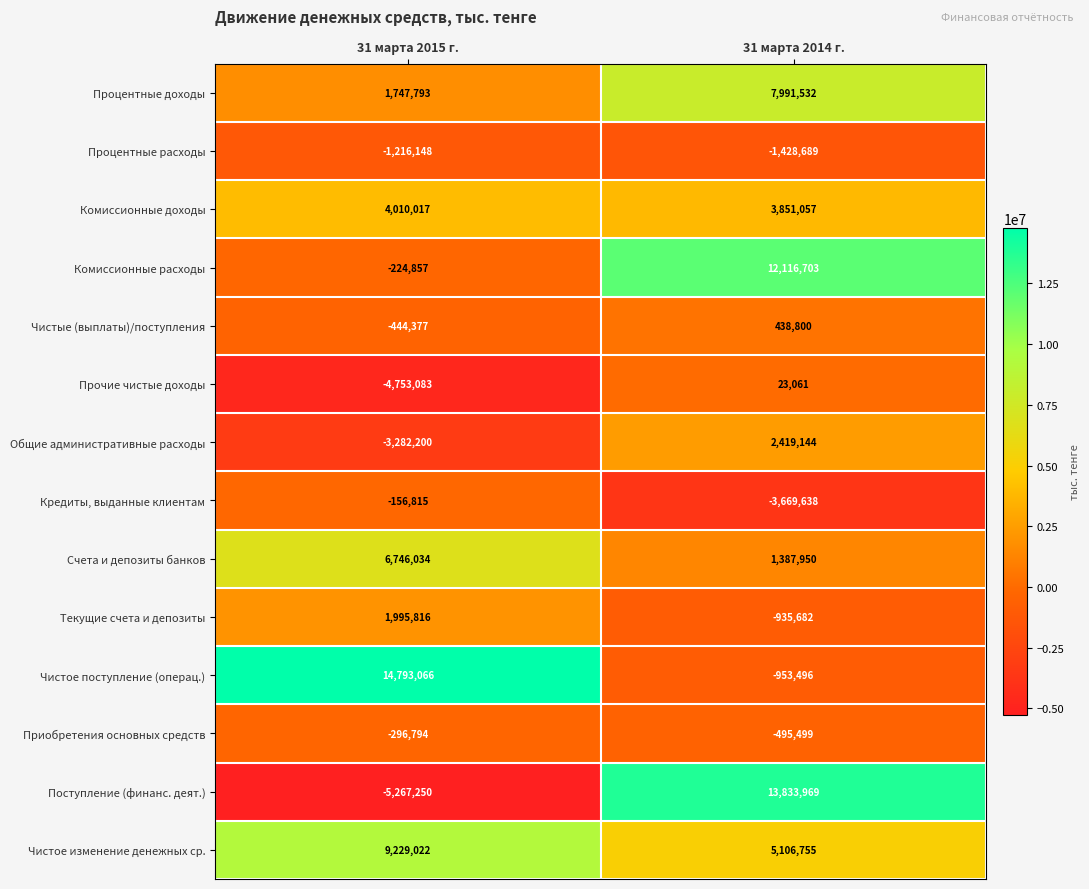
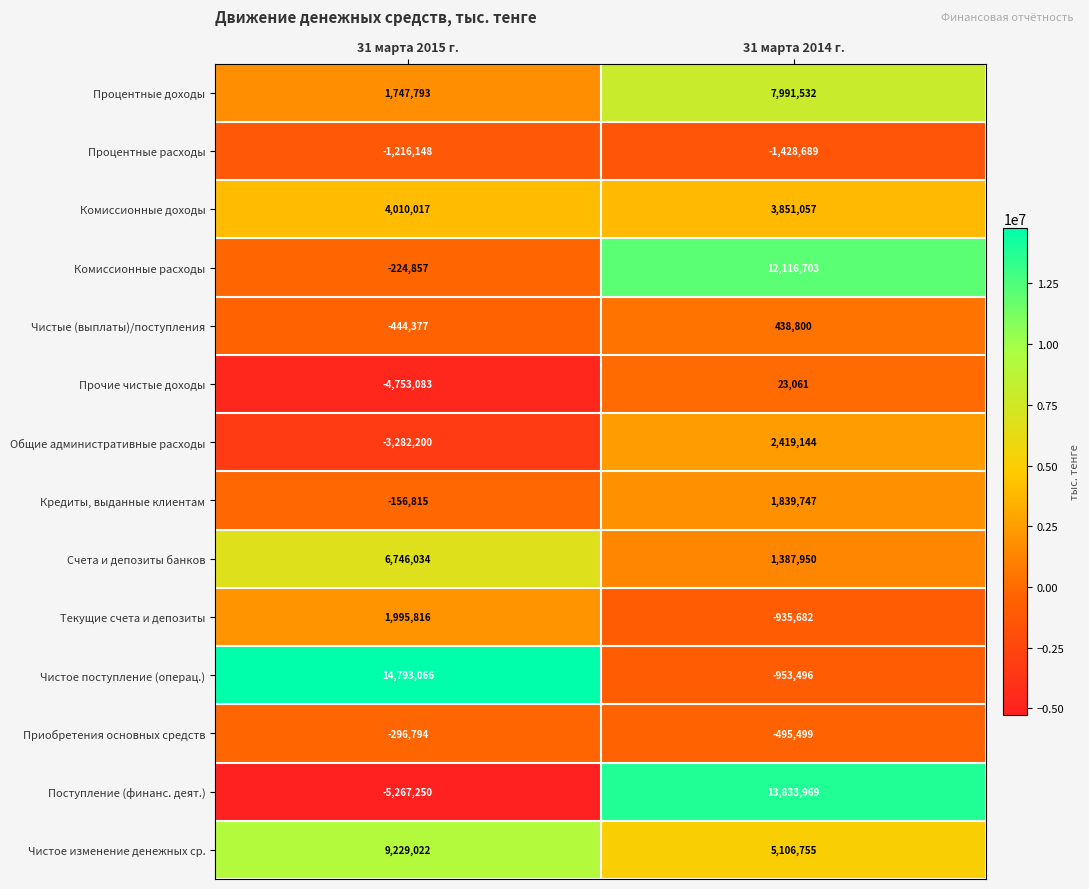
Кредиты, выданные клиентам, 31 марта 2014 г.: -3,669,638 -> 1,839,747
